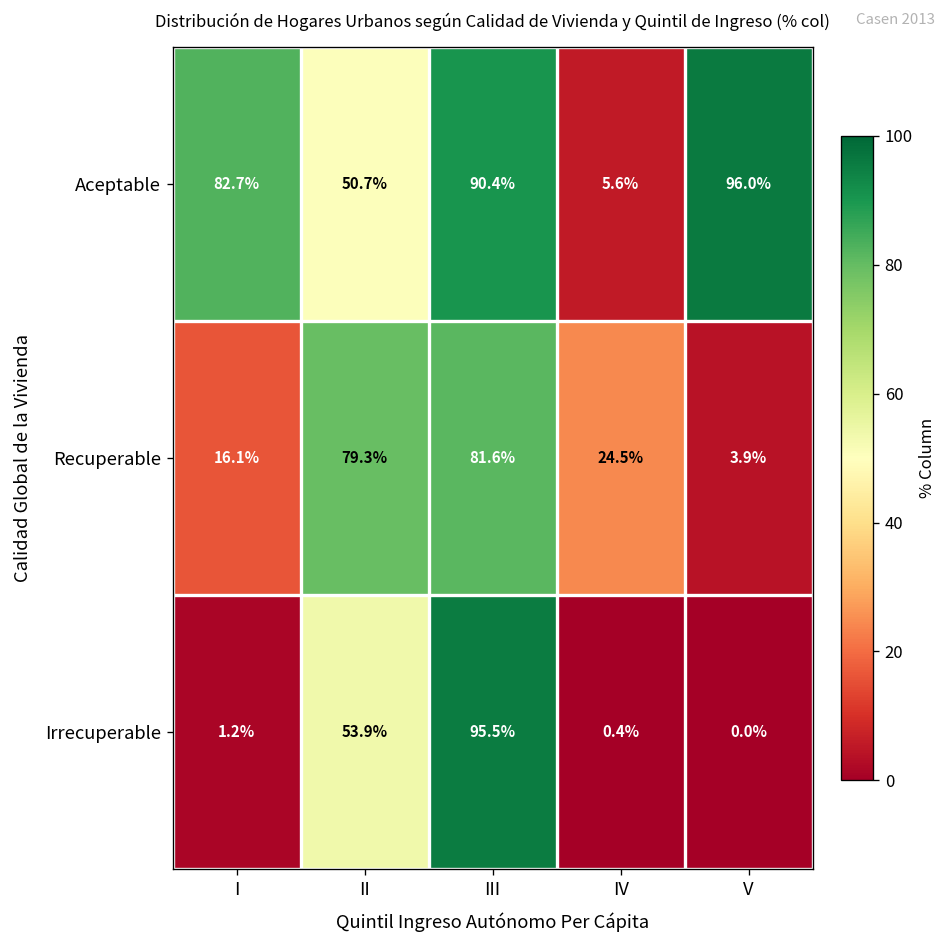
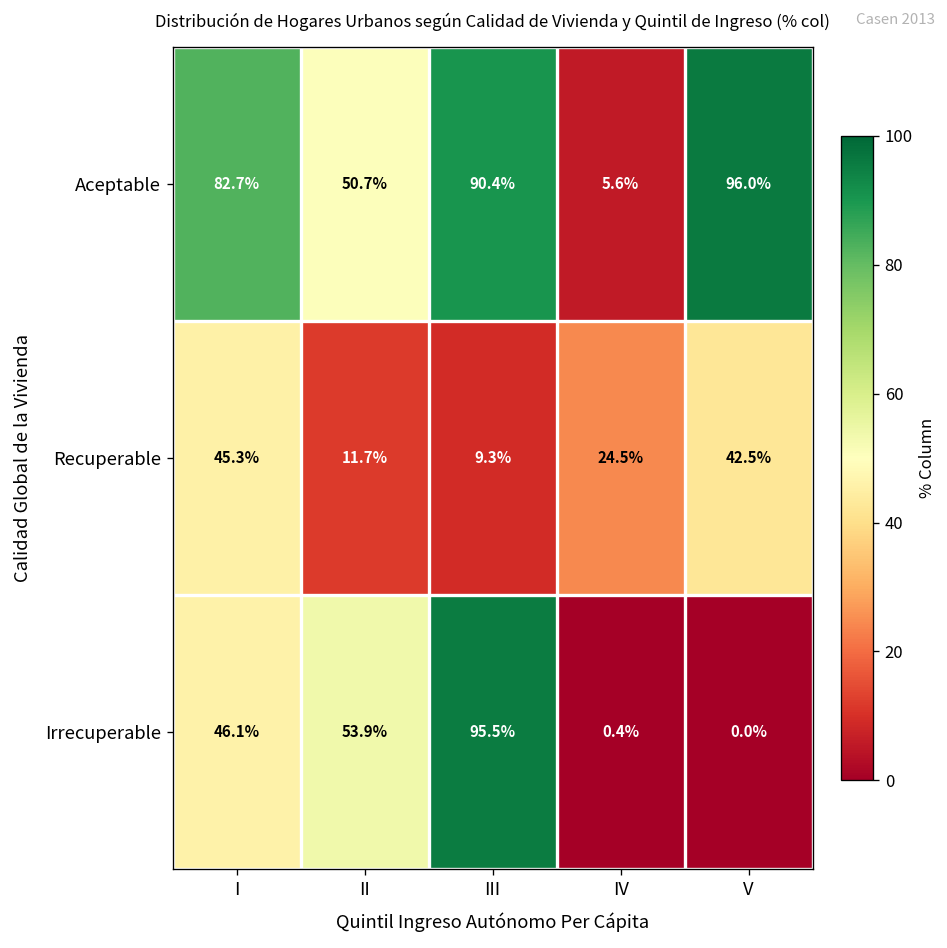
Recuperable, I: 16.1% -> 45.3%
Recuperable, II: 79.3% -> 11.7%
Recuperable, III: 81.6% -> 9.3%
Recuperable, V: 3.9% -> 42.5%
Irrecuperable, I: 1.2% -> 46.1%
